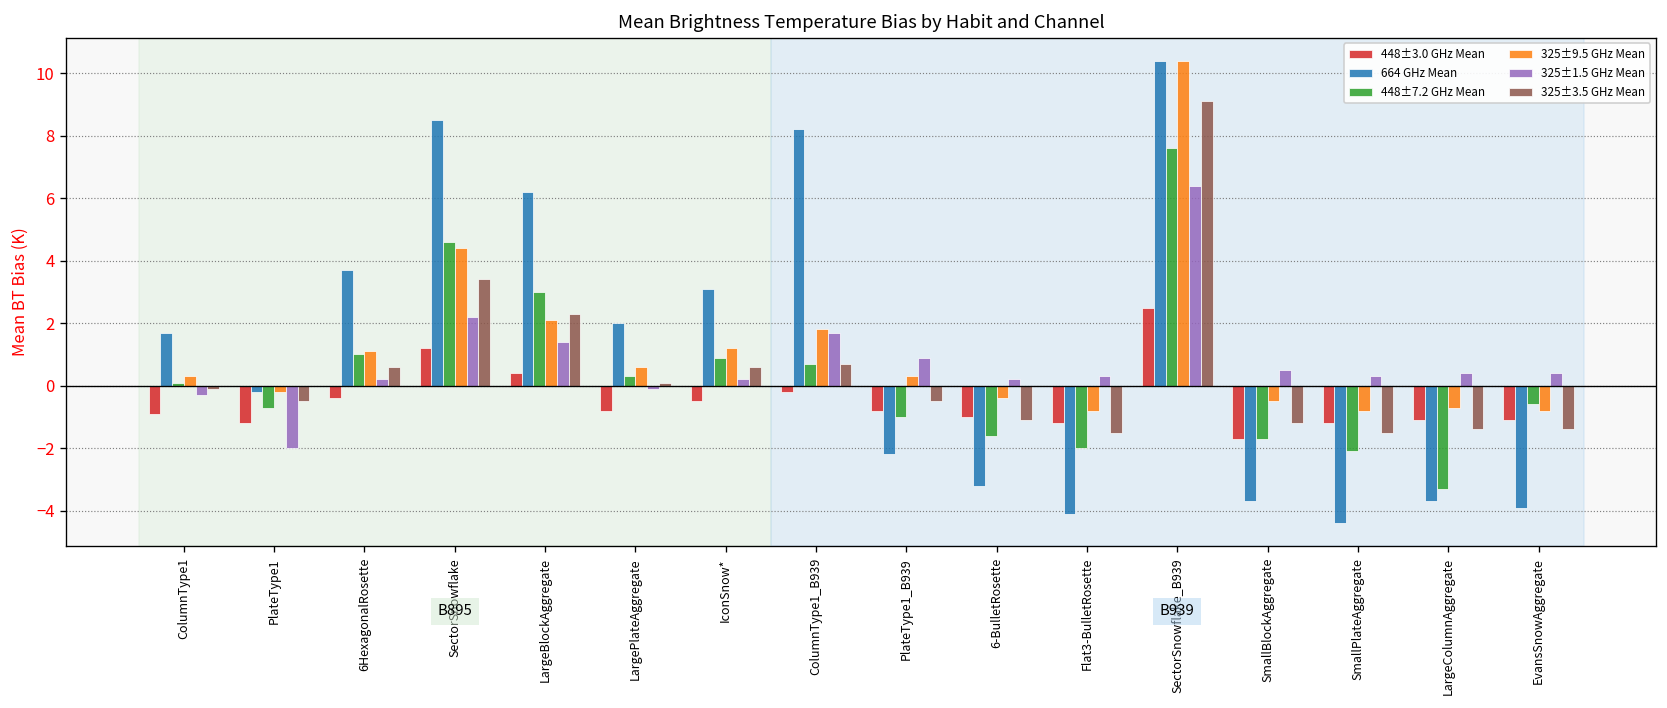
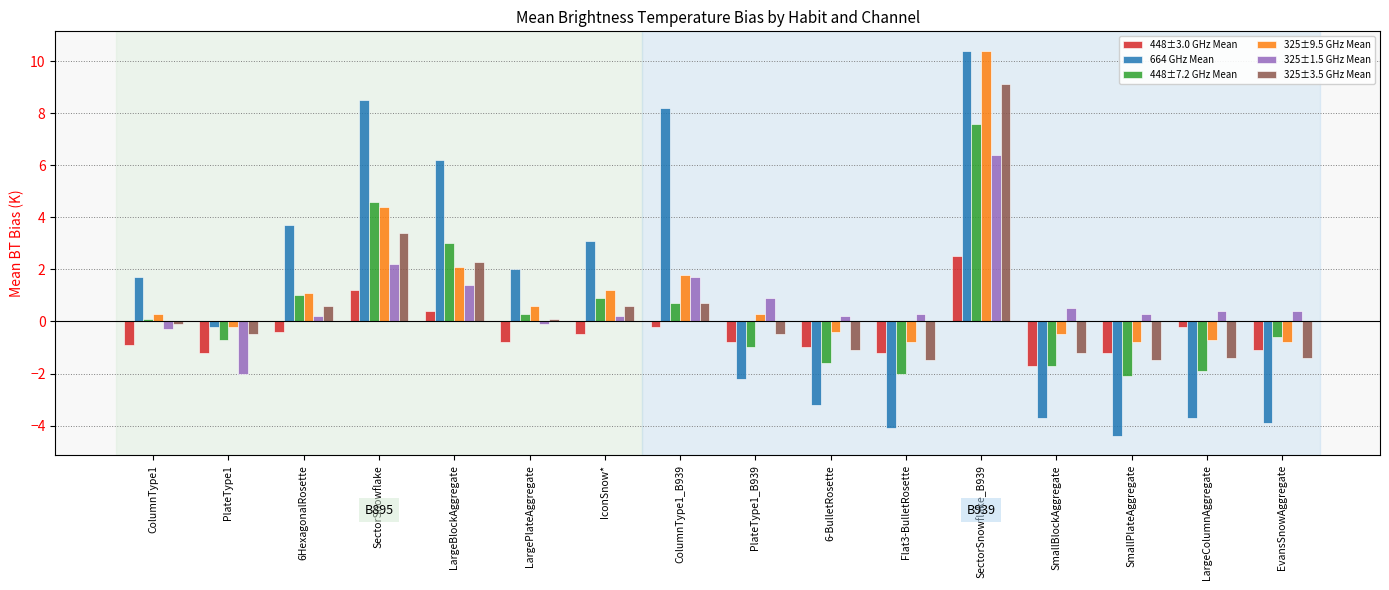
448±3.0 GHz Mean, LargeColumnAggregate: -1.1 -> -0.2
448±7.2 GHz Mean, LargeColumnAggregate: -3.3 -> -1.9
